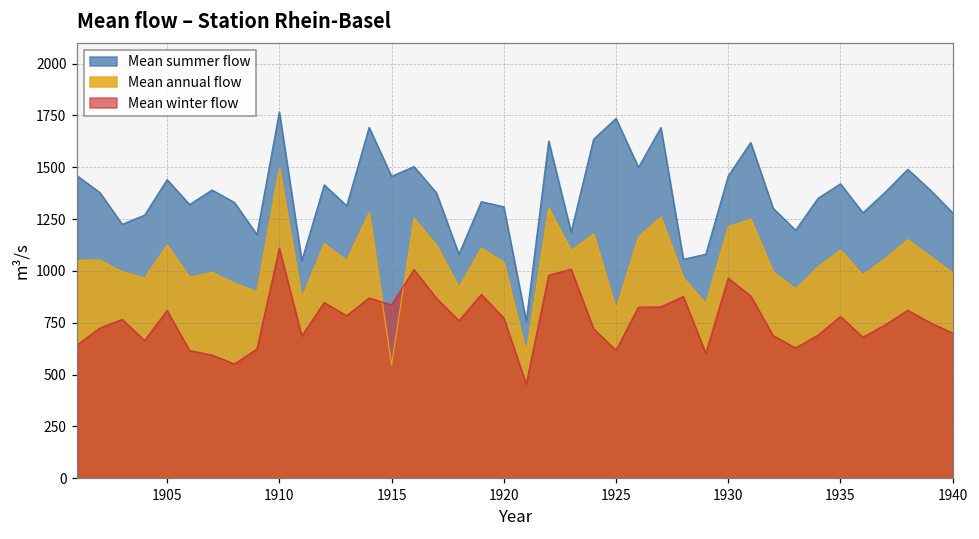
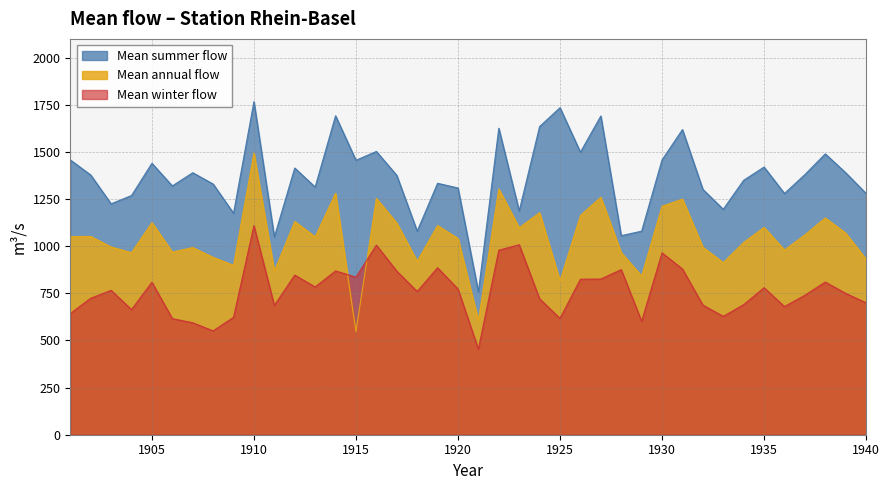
Mean annual flow, 1940: 990 -> 930
